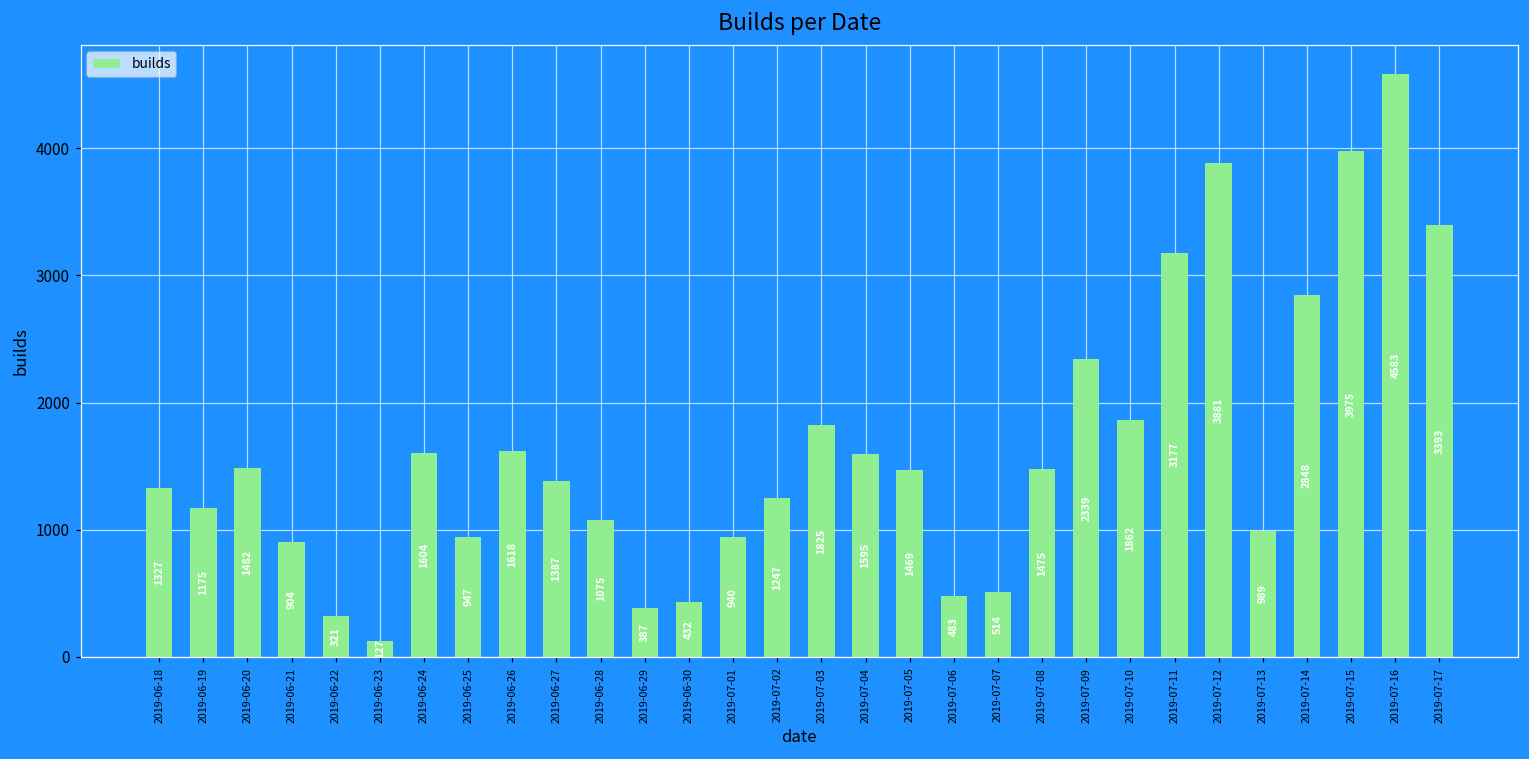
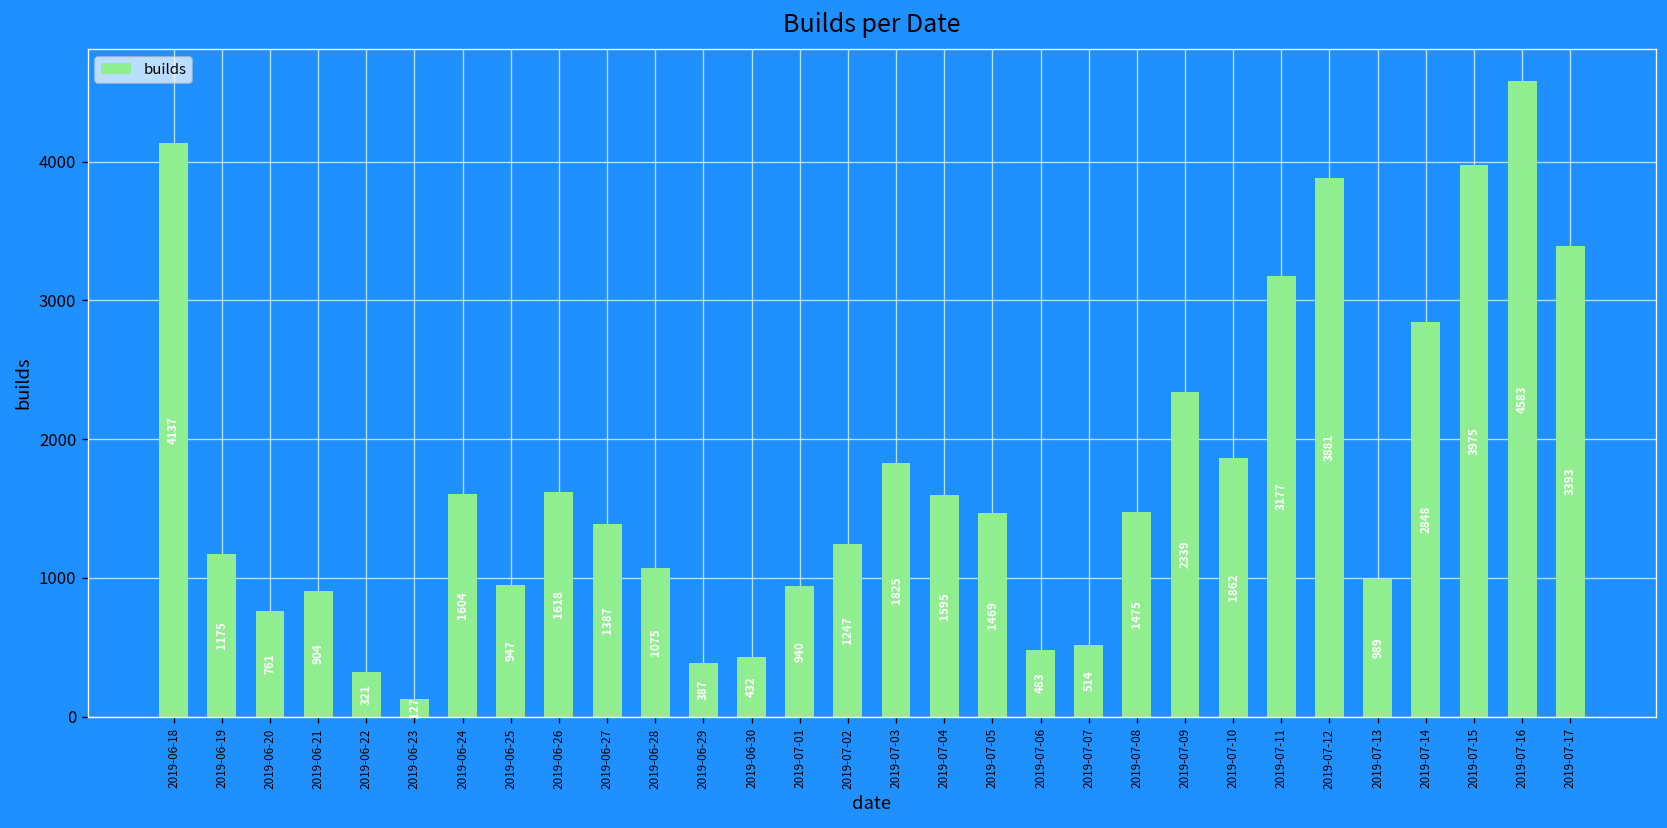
2019-06-18: 1327 -> 4137
2019-06-20: 1482 -> 761
